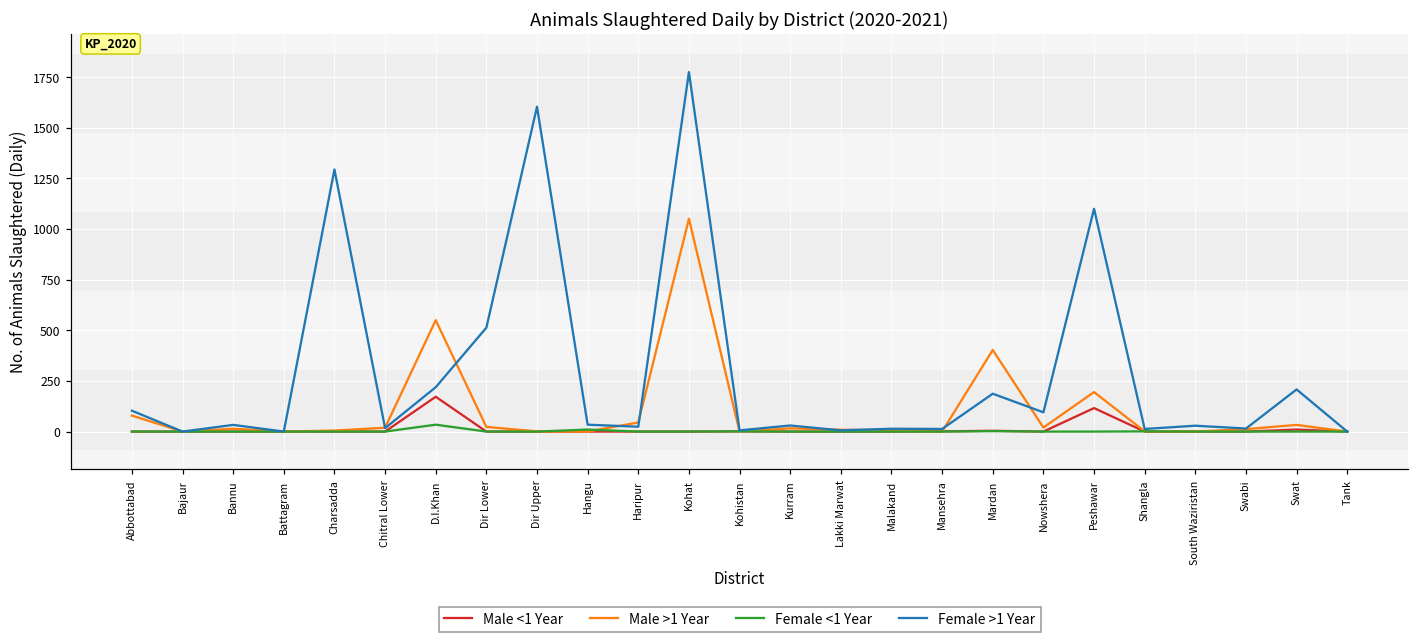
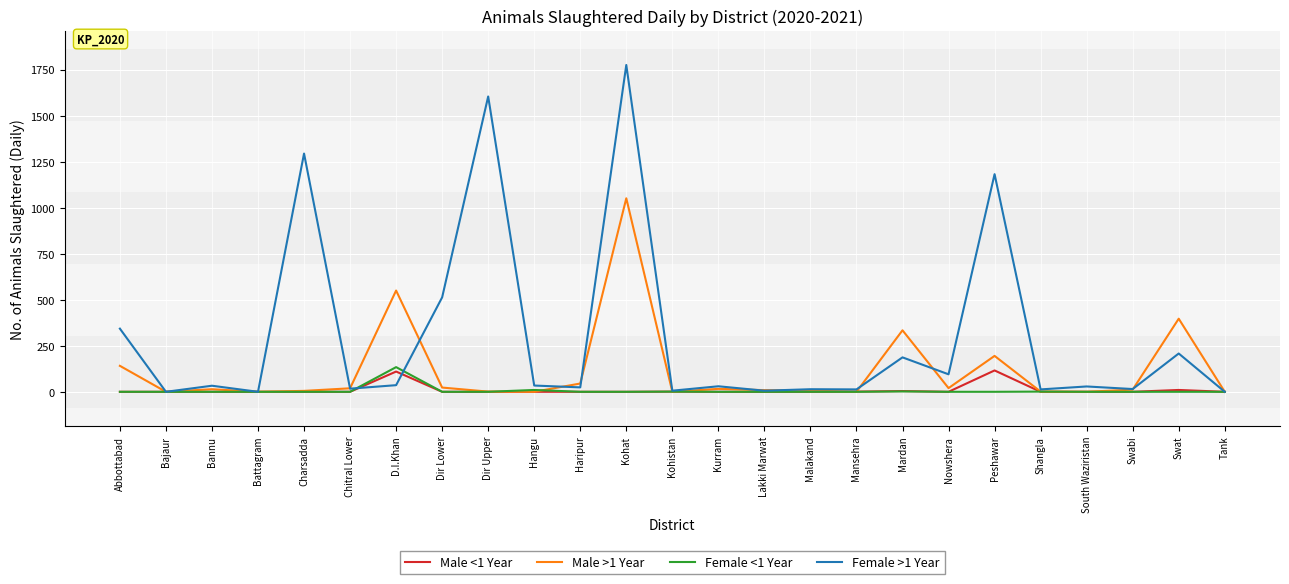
Male >1 Year, Abbottabad: 80 -> 140
Female >1 Year, Abbottabad: 100 -> 340
Male <1 Year, D.I.Khan: 170 -> 110
Female <1 Year, D.I.Khan: 30 -> 130
Female >1 Year, D.I.Khan: 220 -> 40
Male >1 Year, Mardan: 400 -> 330
Female >1 Year, Peshawar: 1100 -> 1180
Male >1 Year, Swat: 30 -> 400
